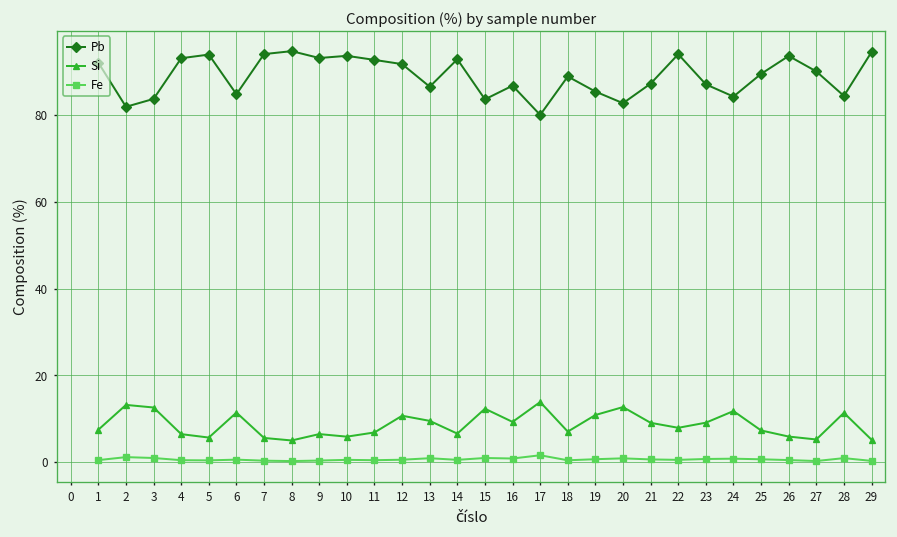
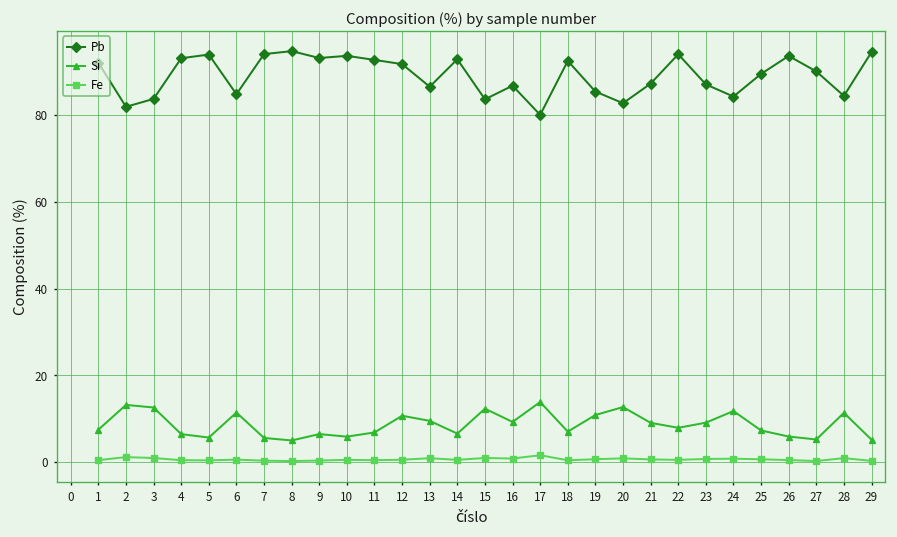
Pb, 18: 89 -> 93
